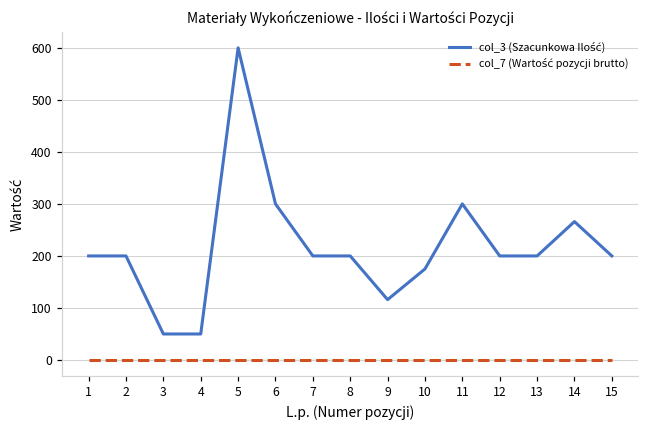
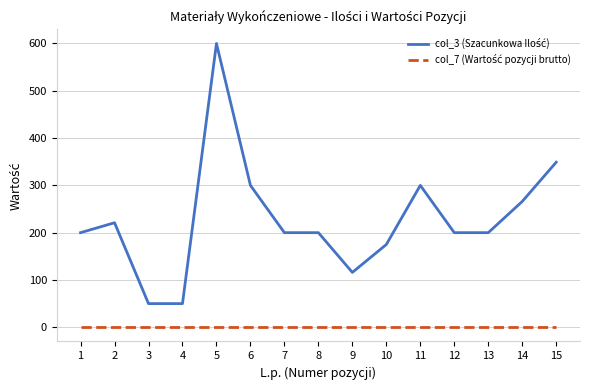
col_3 (Szacunkowa Ilość), 2: 200 -> 220
col_3 (Szacunkowa Ilość), 15: 200 -> 350
